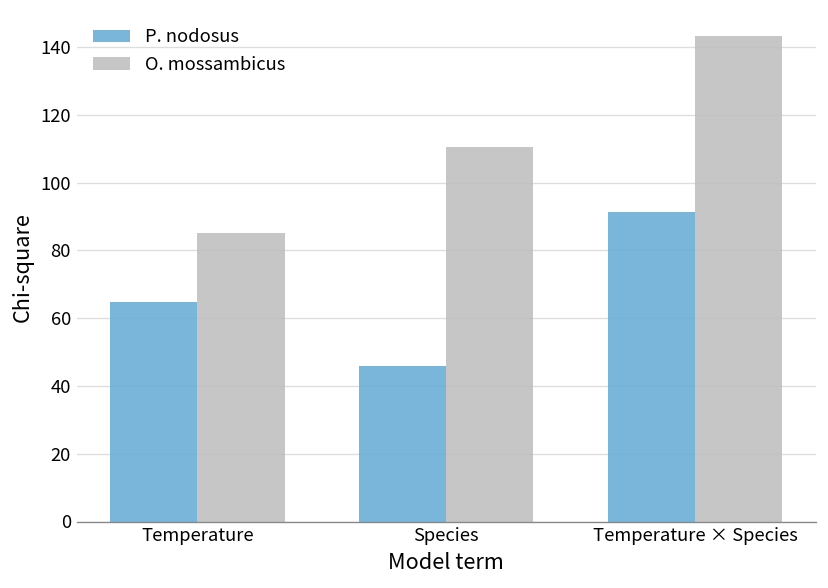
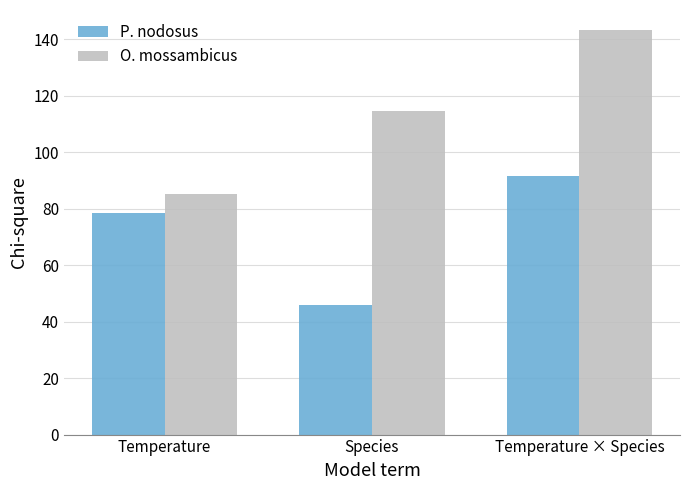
P. nodosus, Temperature: 65 -> 78
O. mossambicus, Species: 110 -> 114
